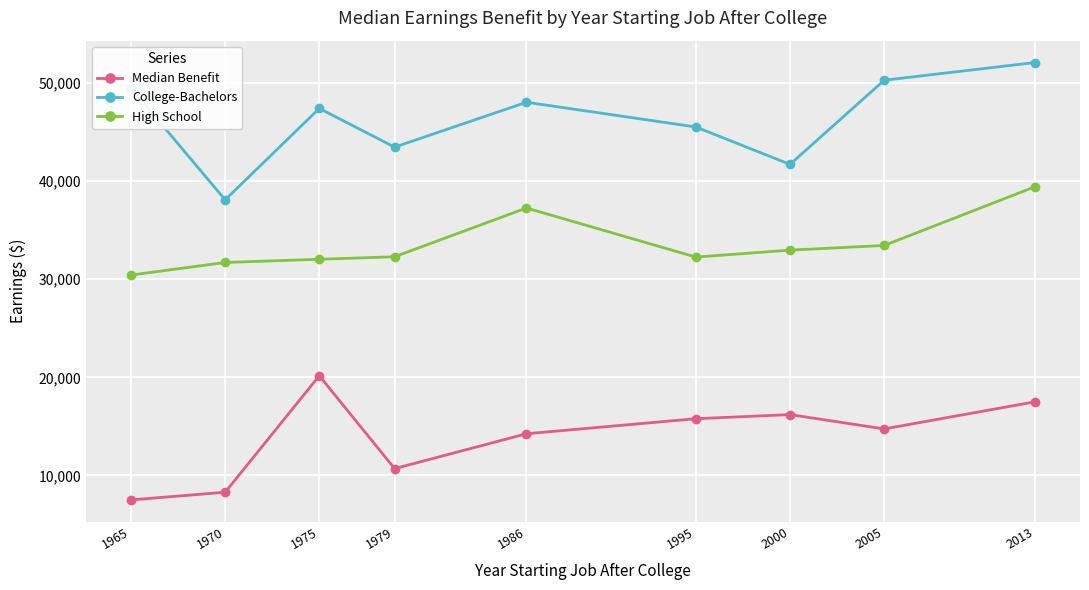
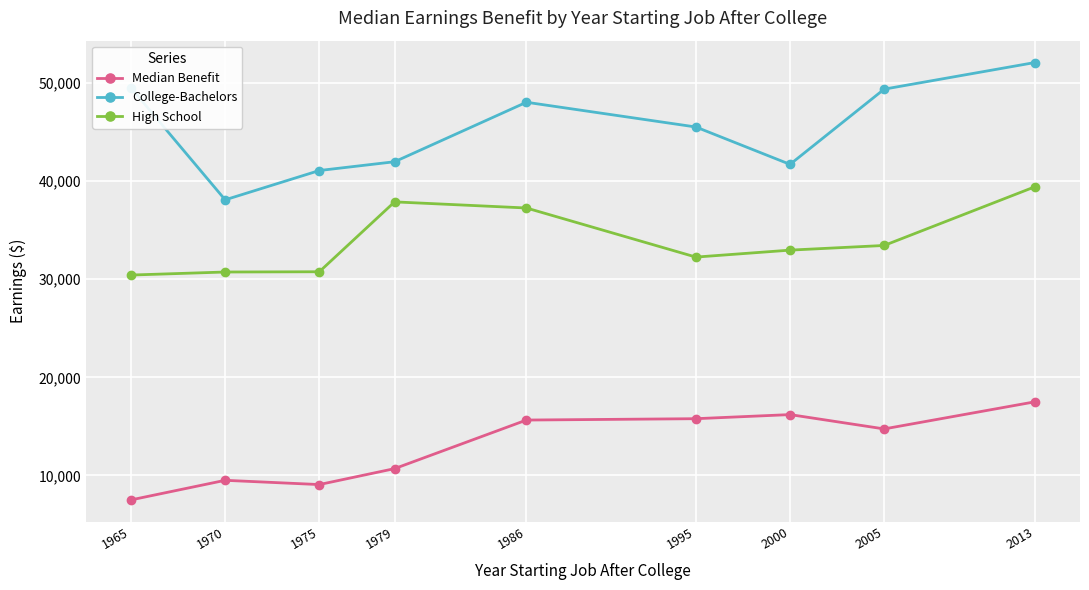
Median Benefit, 1970: 8,000 -> 9,000
High School, 1970: 32,000 -> 31,000
Median Benefit, 1975: 20,000 -> 9,000
College-Bachelors, 1975: 47,000 -> 41,000
High School, 1975: 32,000 -> 31,000
College-Bachelors, 1979: 43,000 -> 42,000
High School, 1979: 32,000 -> 38,000
Median Benefit, 1986: 14,000 -> 16,000
College-Bachelors, 2005: 50,000 -> 49,000
